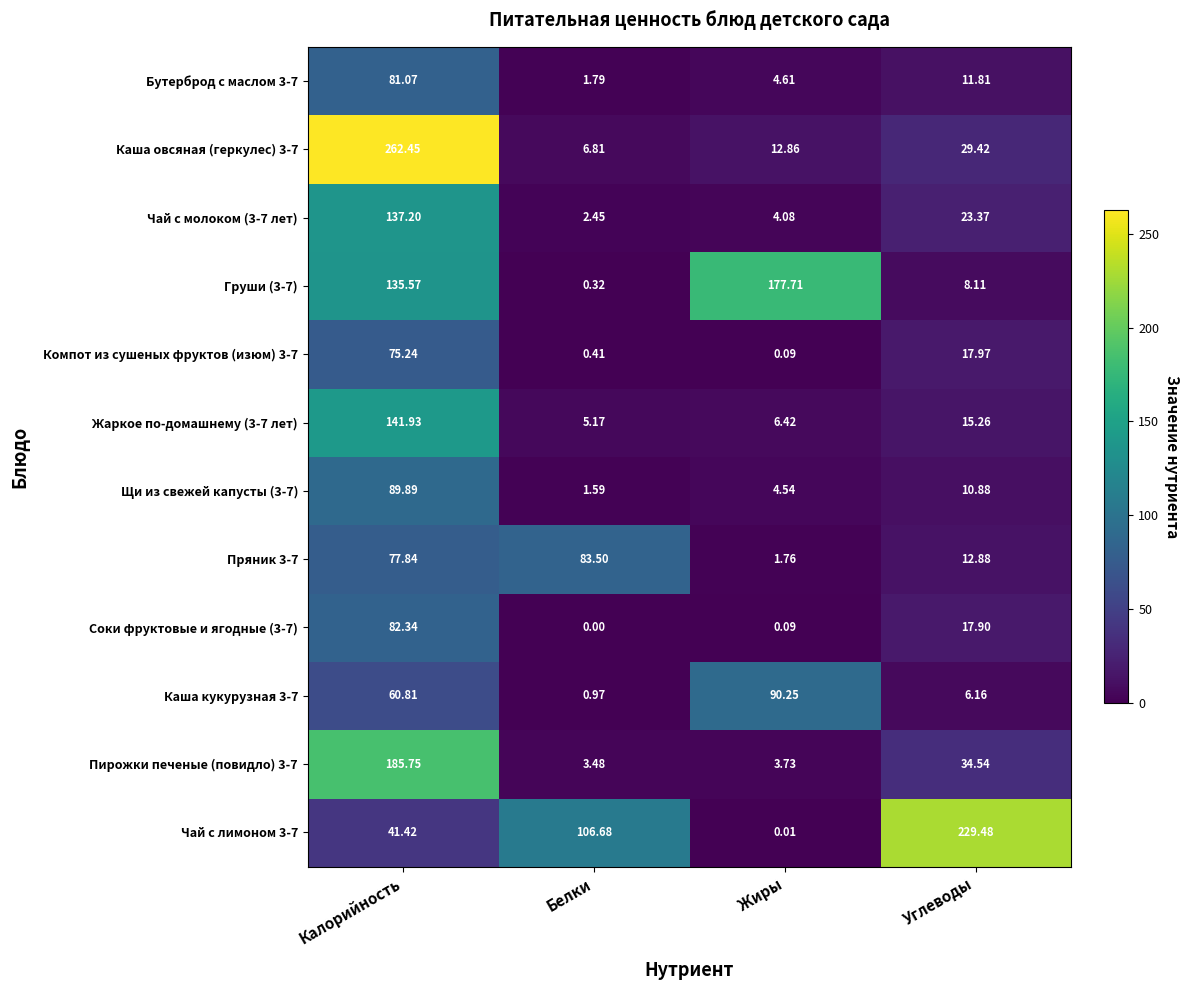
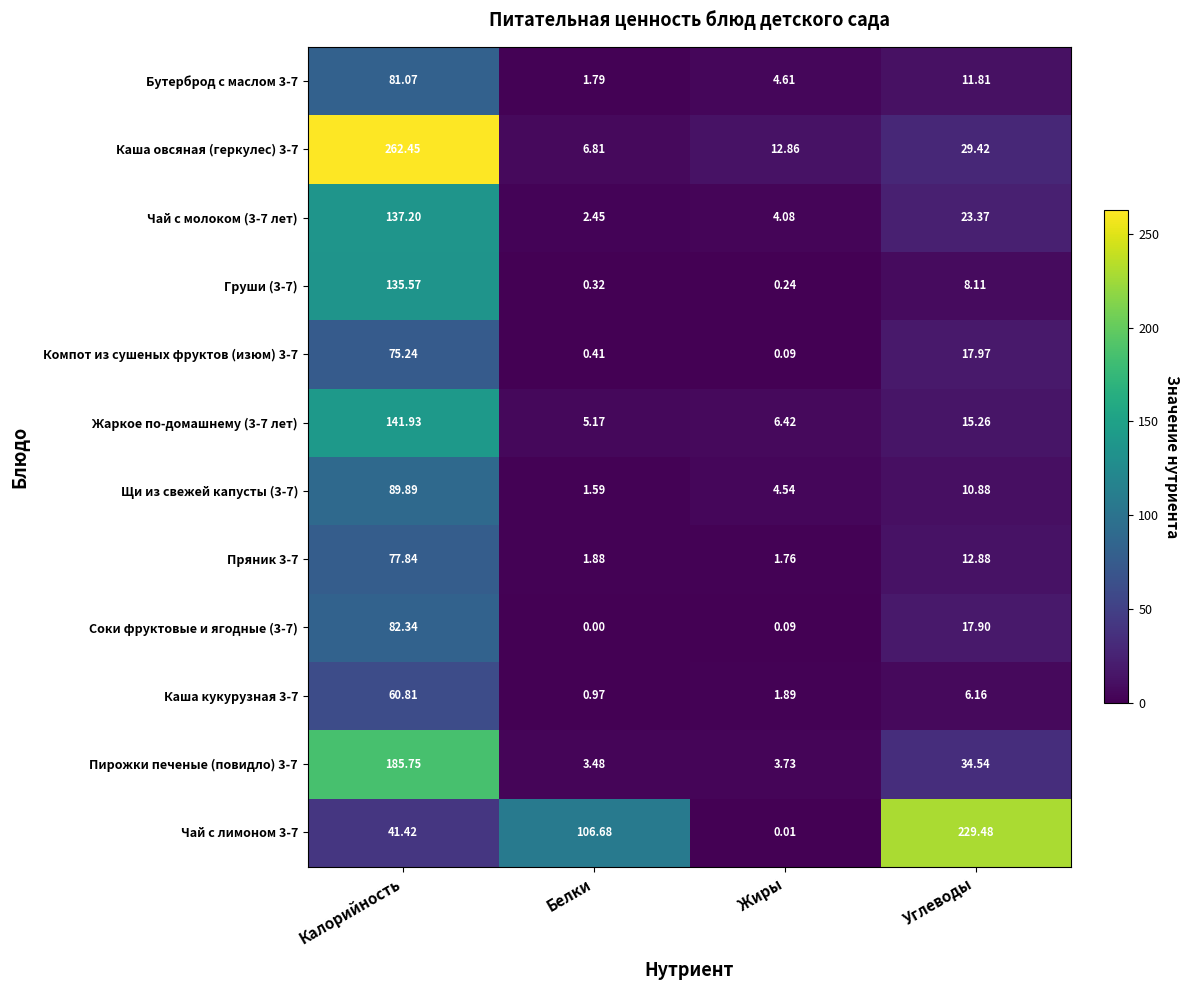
Груши (3-7), Жиры: 177.71 -> 0.24
Пряник 3-7, Белки: 83.50 -> 1.88
Каша кукурузная 3-7, Жиры: 90.25 -> 1.89
